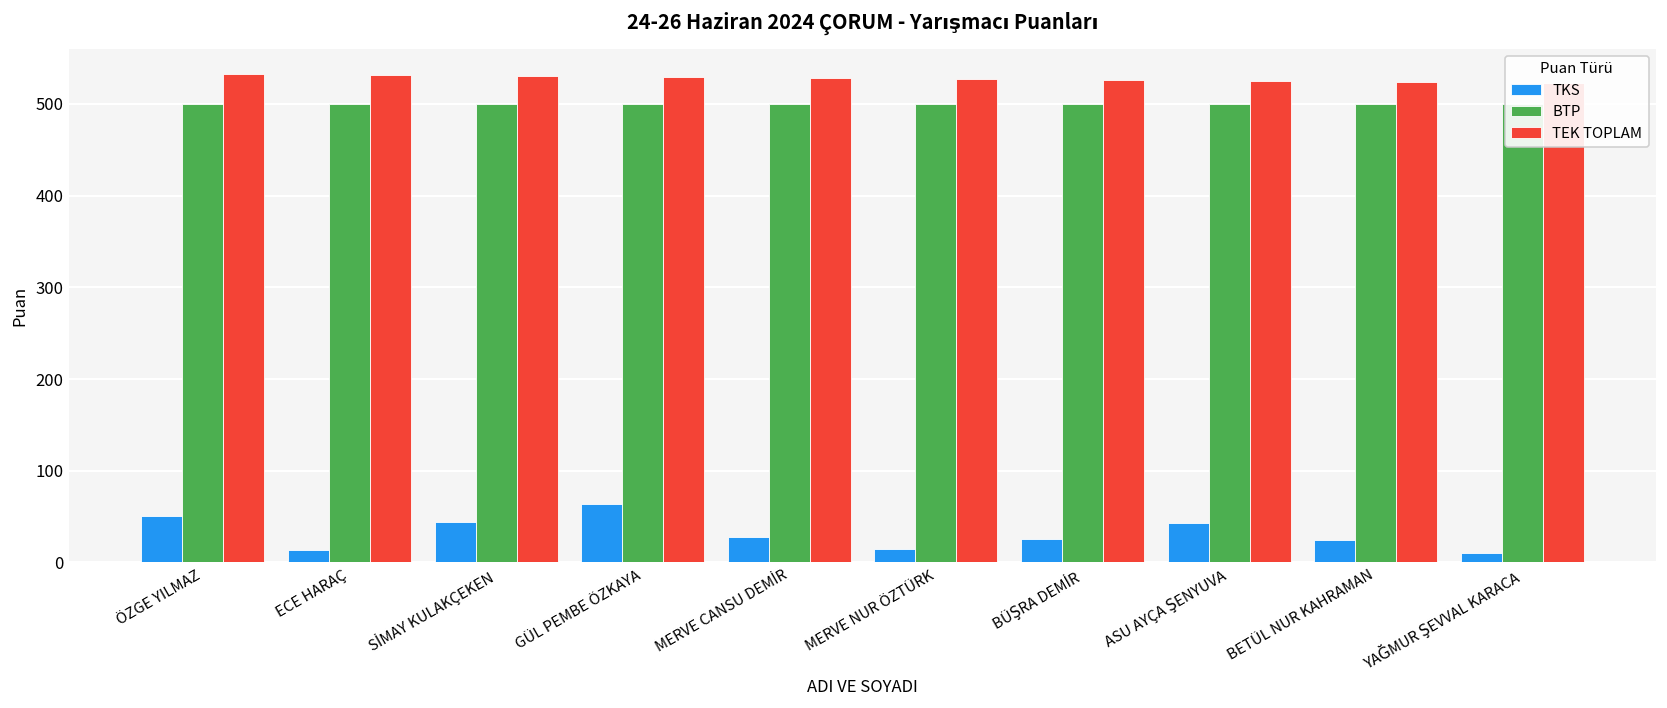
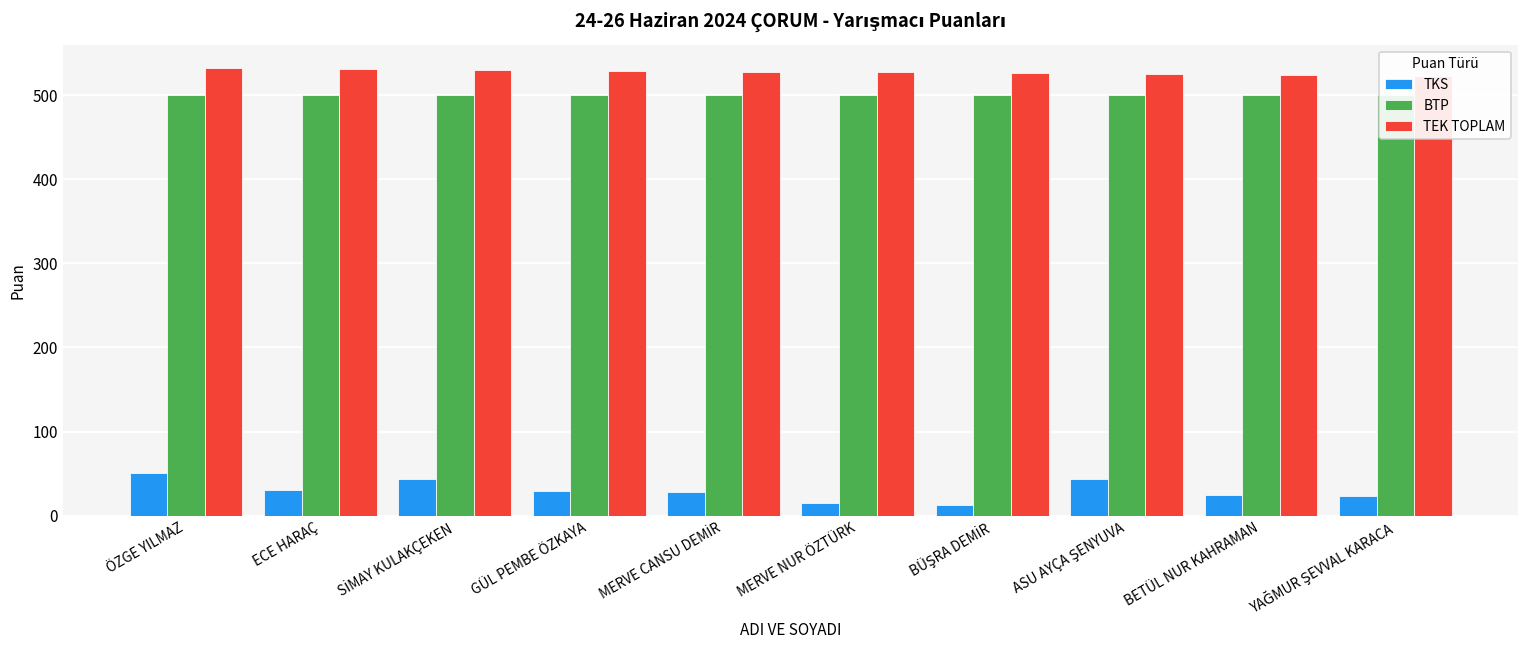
TKS, ECE HARAÇ: 10 -> 30
TKS, GÜL PEMBE ÖZKAYA: 60 -> 30
TKS, BÜŞRA DEMİR: 30 -> 10
TKS, YAĞMUR ŞEVVAL KARACA: 10 -> 20
